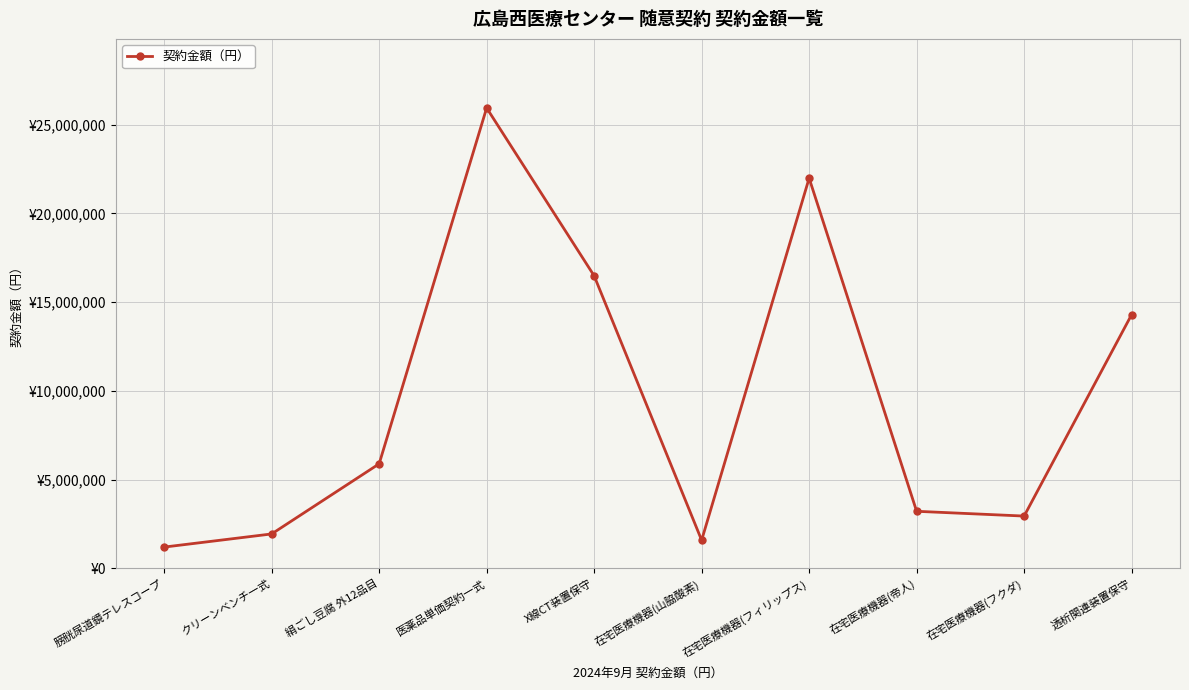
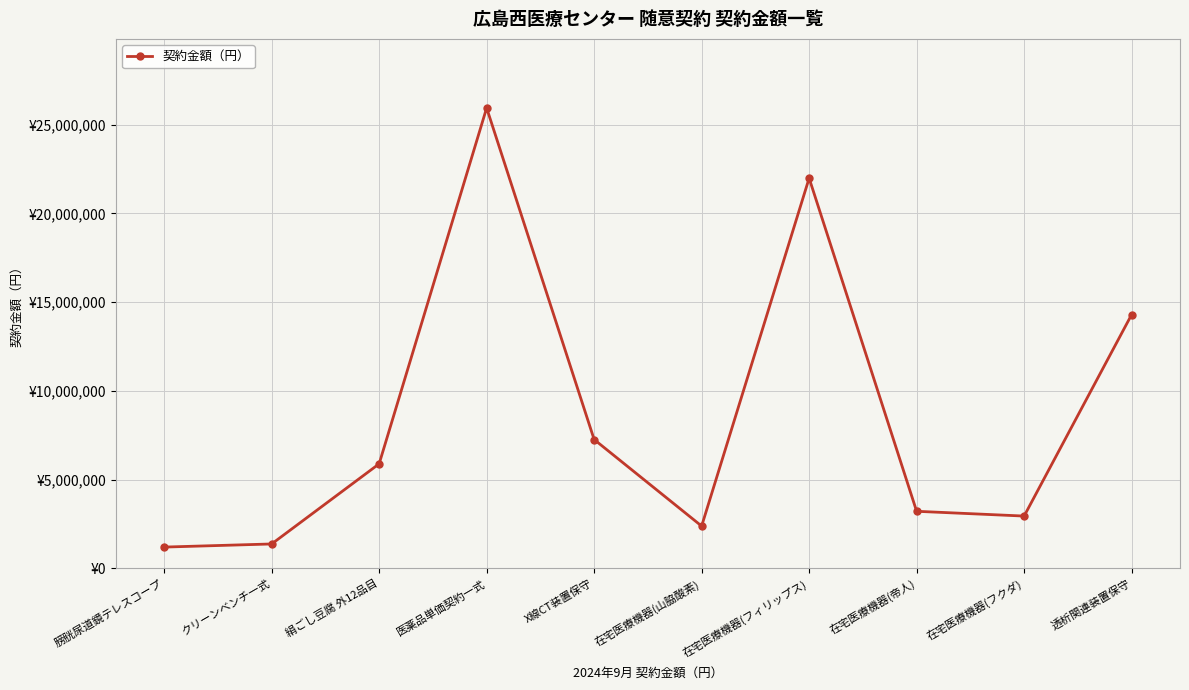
クリーンベンチ一式: ¥1,900,000 -> ¥1,400,000
X線CT装置保守: ¥16,500,000 -> ¥7,300,000
在宅医療機器(山脇酸素): ¥1,600,000 -> ¥2,400,000
